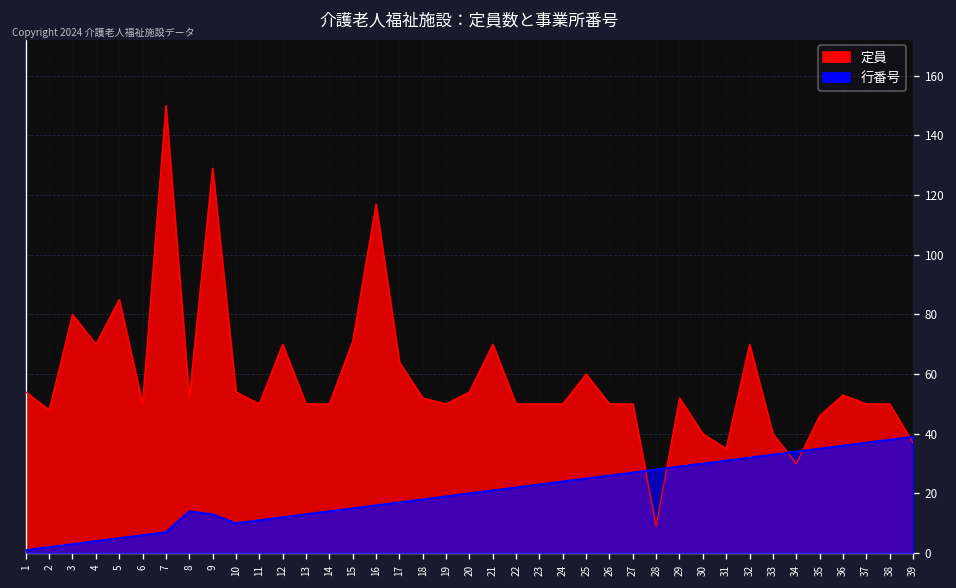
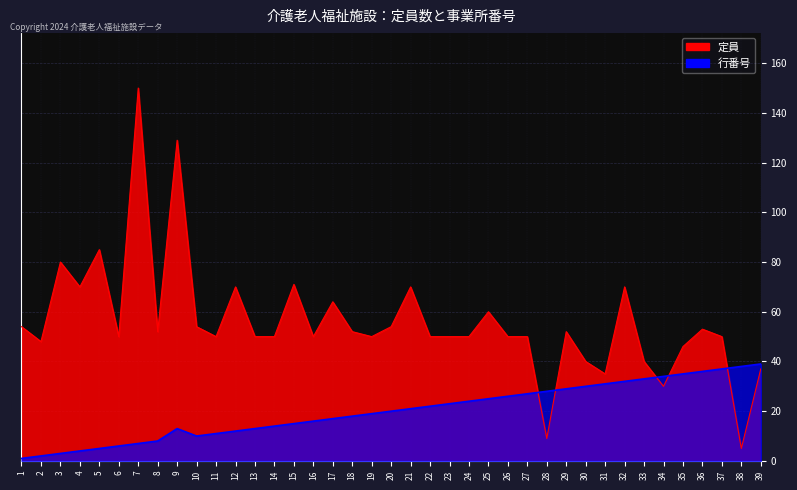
行番号, 8: 14 -> 8
定員, 16: 117 -> 50
定員, 38: 50 -> 5
